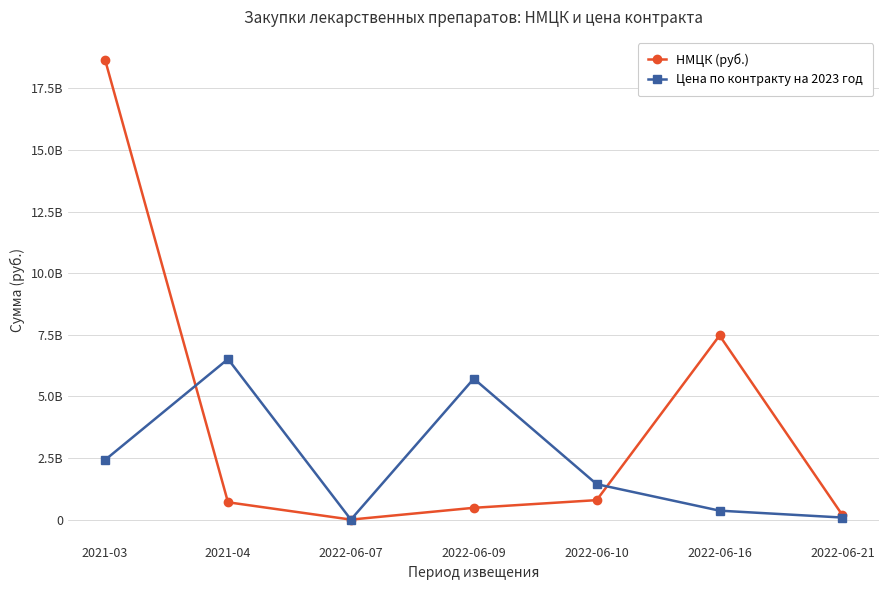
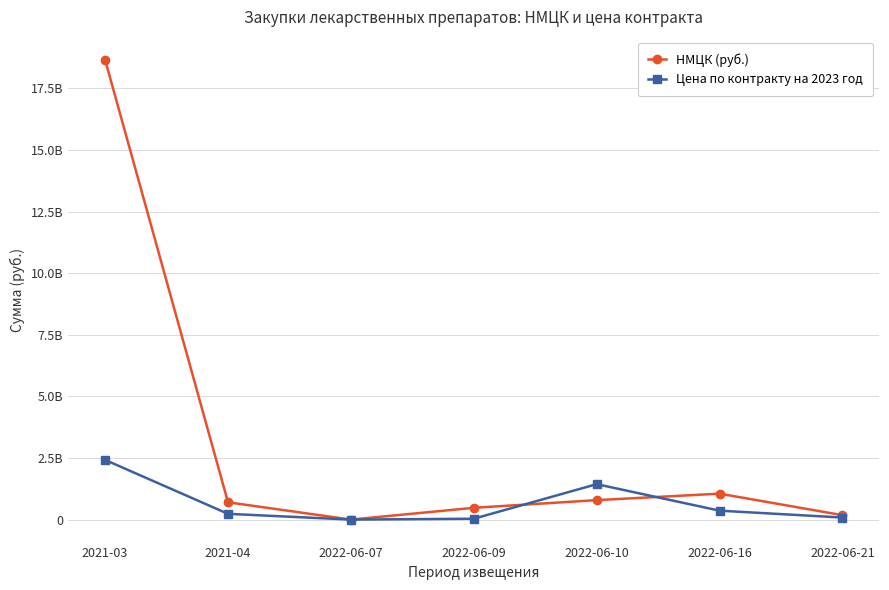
Цена по контракту на 2023 год, 2021-04: 6500000000 -> 200000000
Цена по контракту на 2023 год, 2022-06-09: 5700000000 -> 0
НМЦК (руб.), 2022-06-16: 7500000000 -> 1100000000
